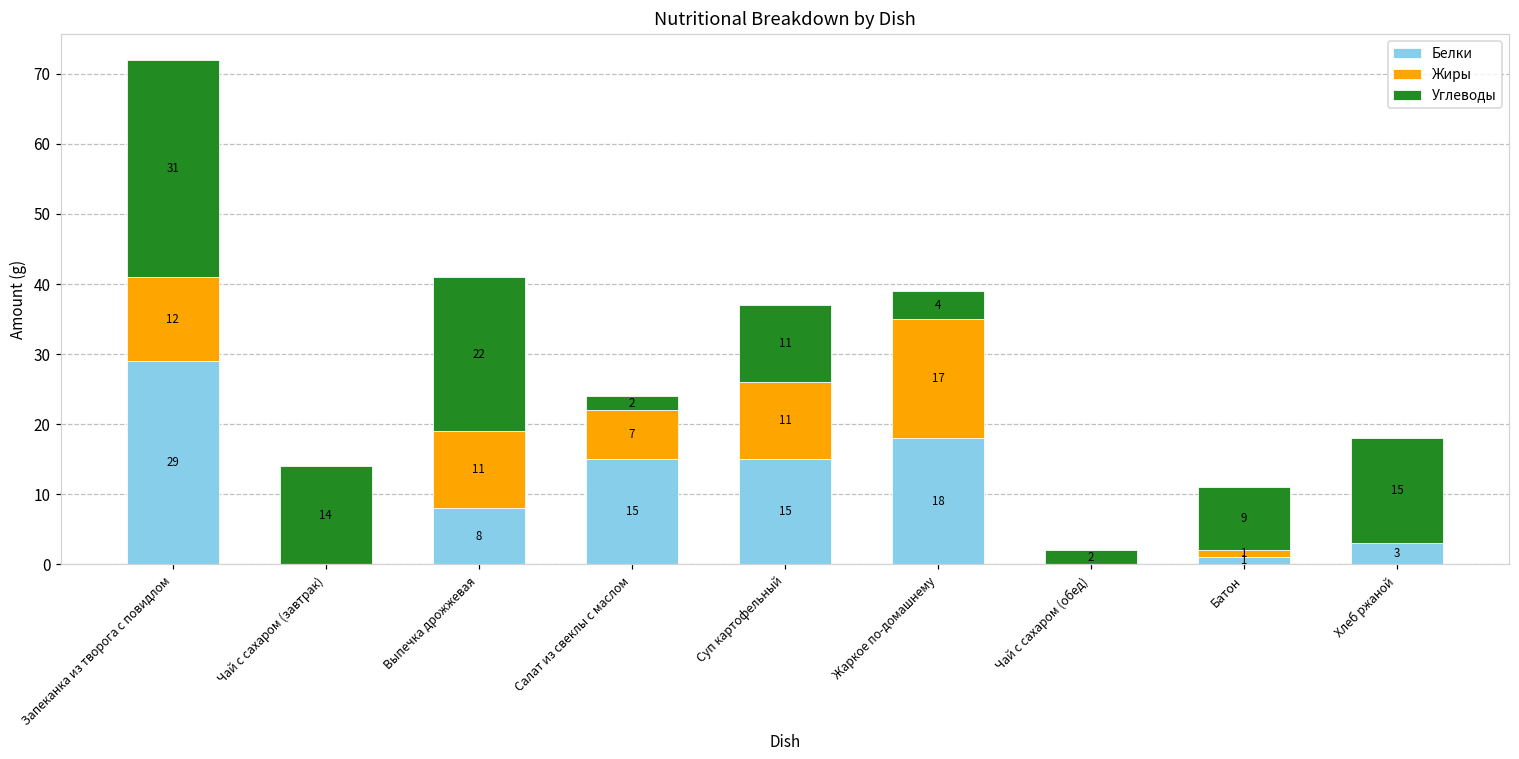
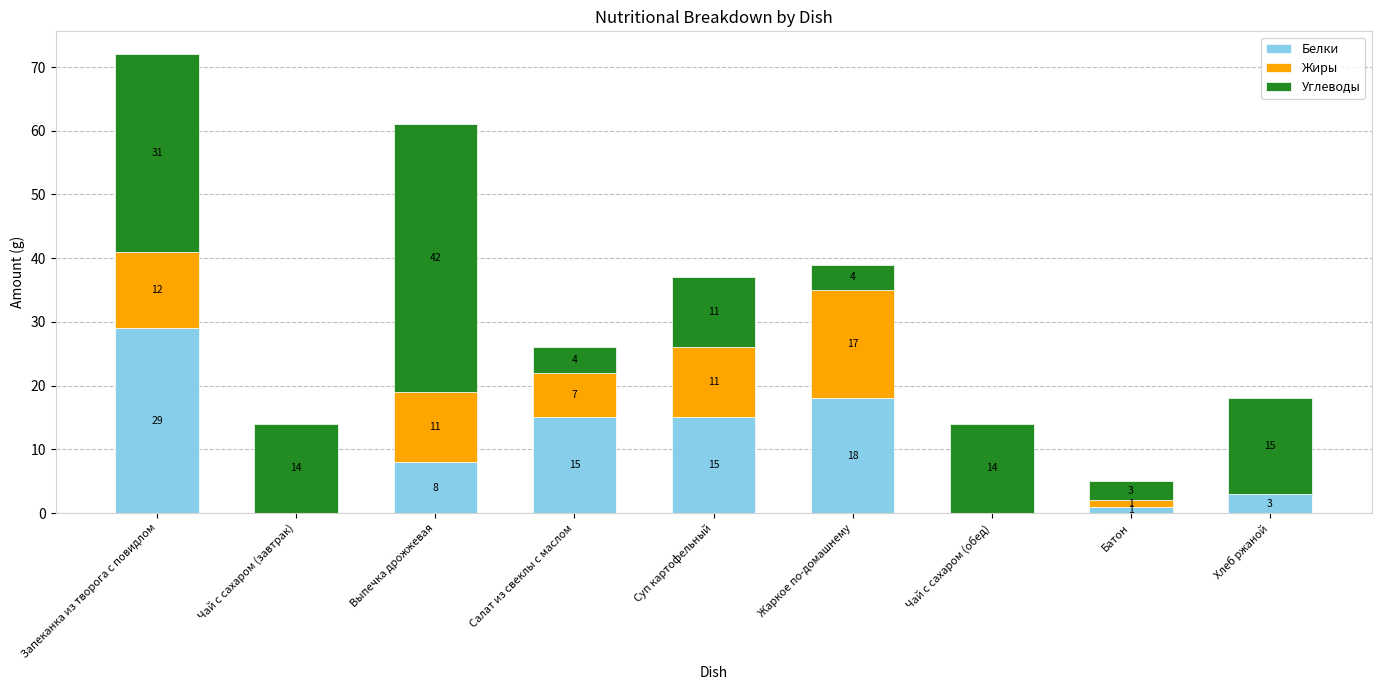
Углеводы, Выпечка дрожжевая: 22 -> 42
Углеводы, Салат из свеклы с маслом: 2 -> 4
Углеводы, Чай с сахаром (обед): 2 -> 14
Углеводы, Батон: 9 -> 3
